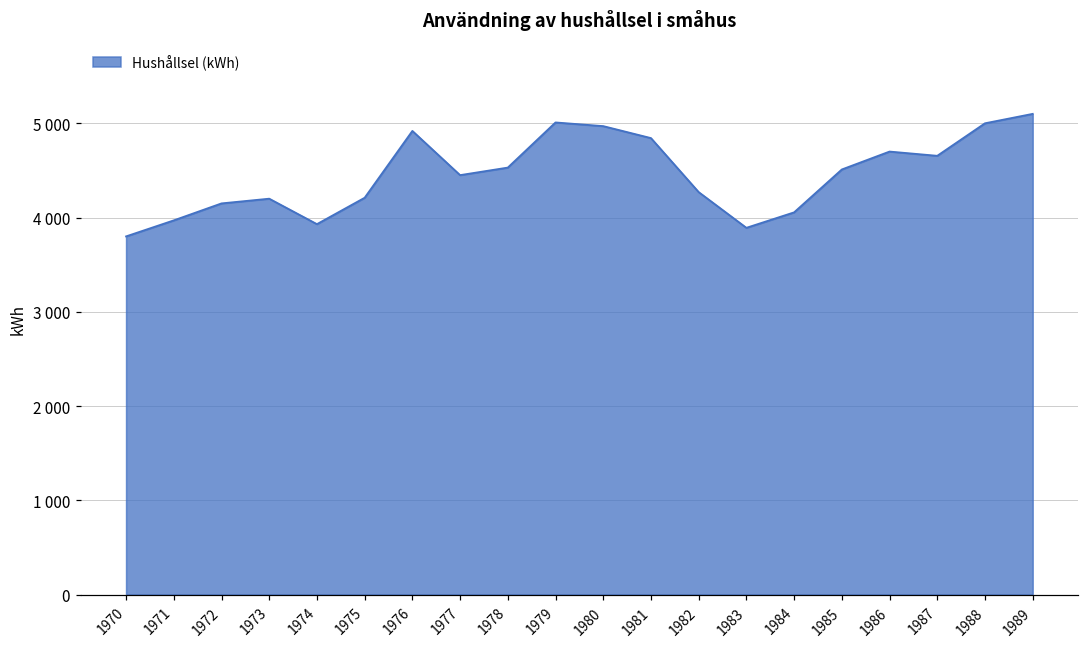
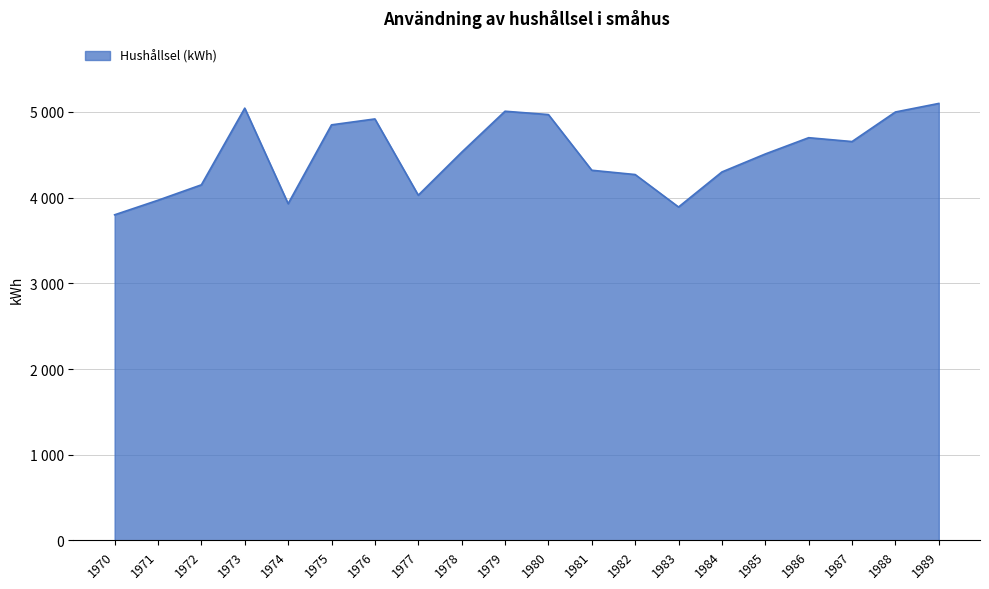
1973: 4200 -> 5000
1975: 4200 -> 4900
1977: 4500 -> 4000
1981: 4800 -> 4300
1984: 4100 -> 4300
